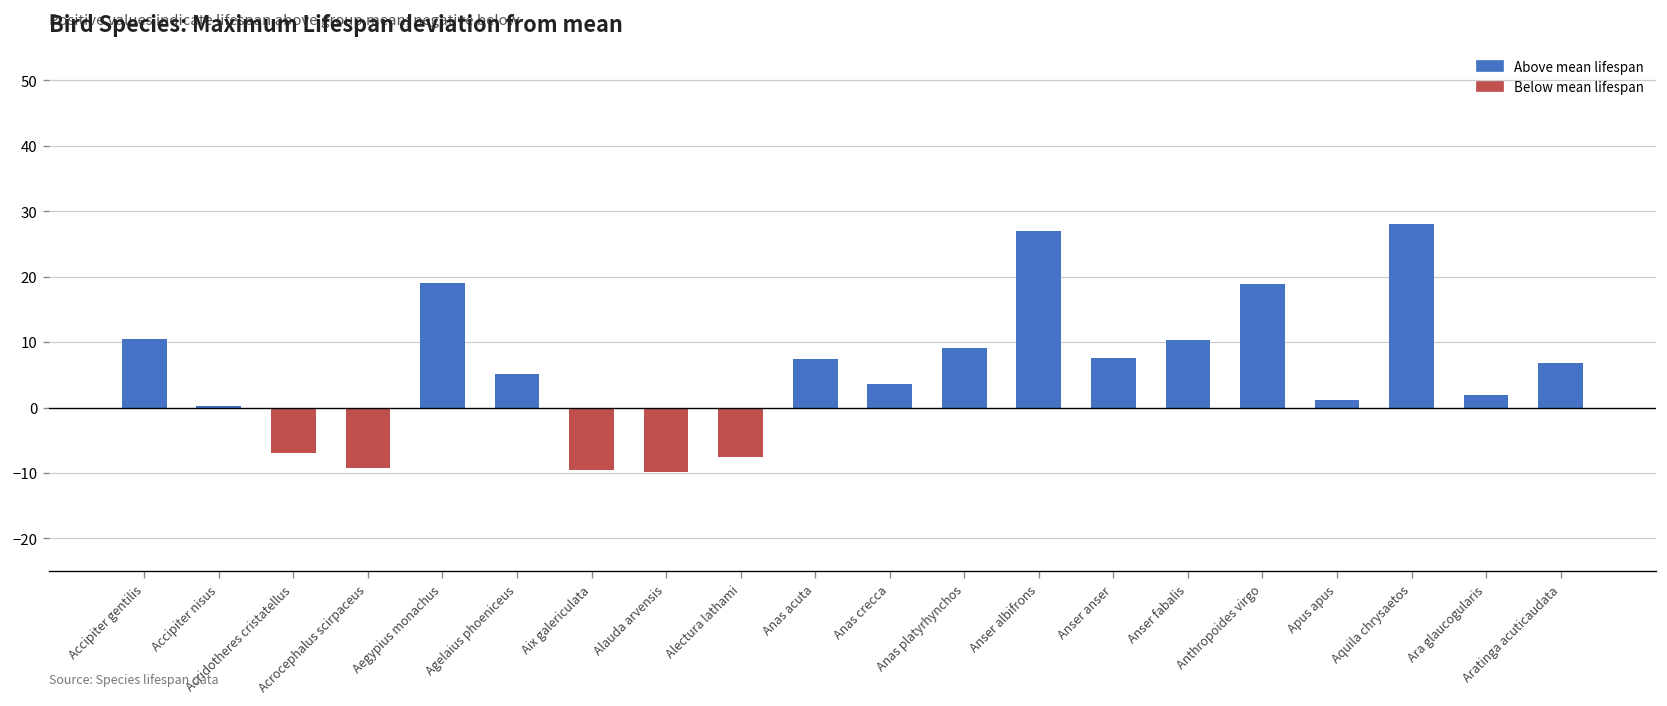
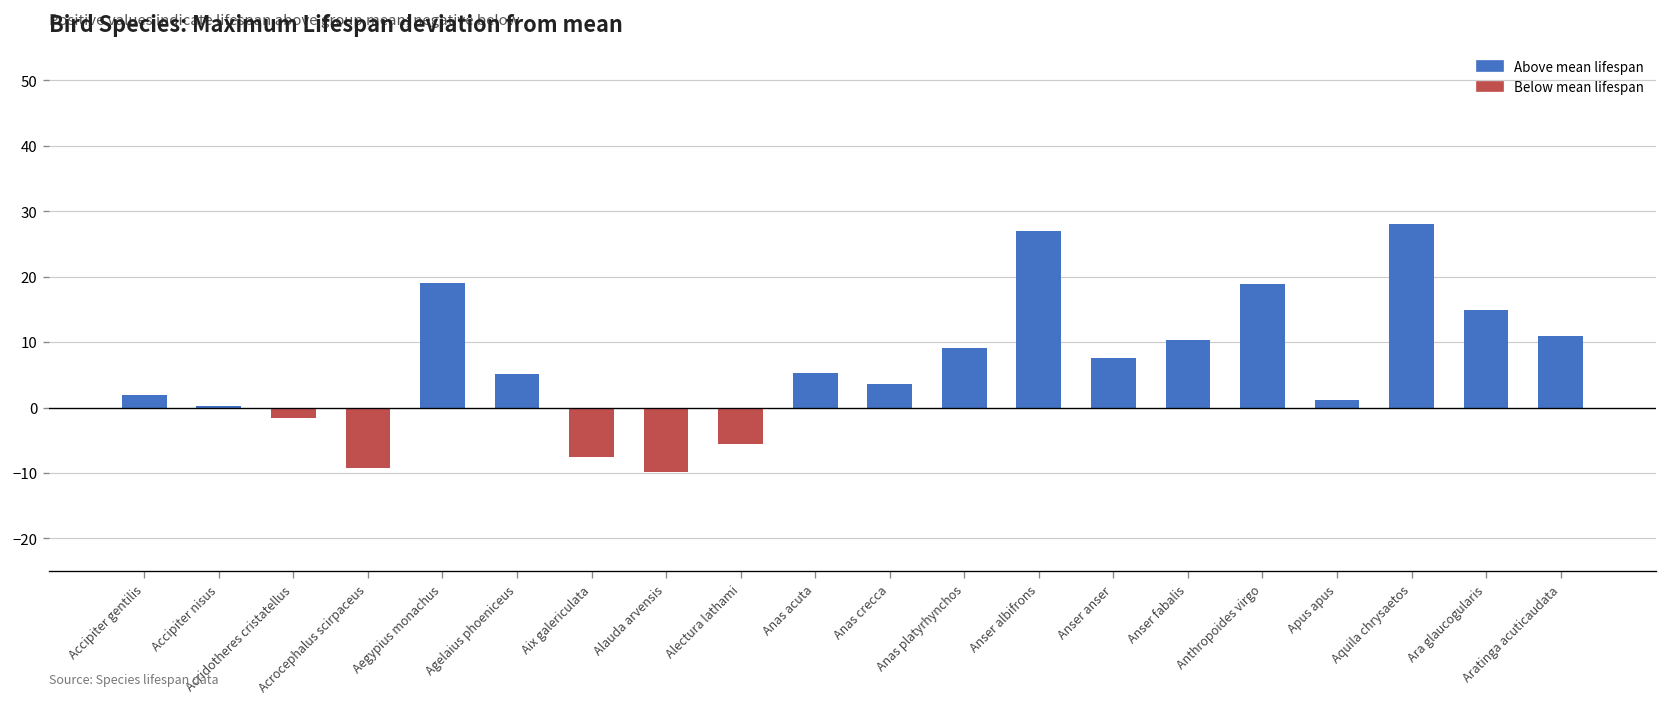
Accipiter gentilis: 11 -> 2
Acridotheres cristatellus: -7 -> -2
Aix galericulata: -10 -> -8
Alectura lathami: -8 -> -6
Anas acuta: 7 -> 5
Ara glaucogularis: 2 -> 15
Aratinga acuticaudata: 7 -> 11
